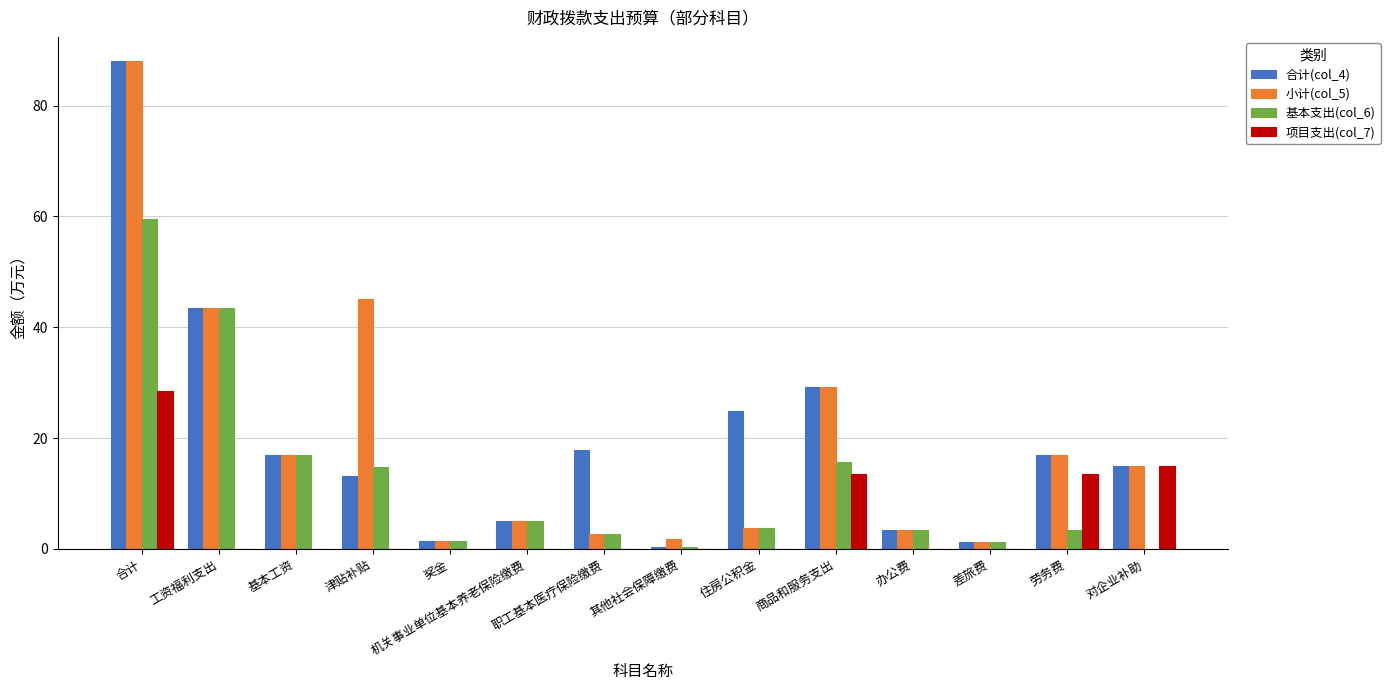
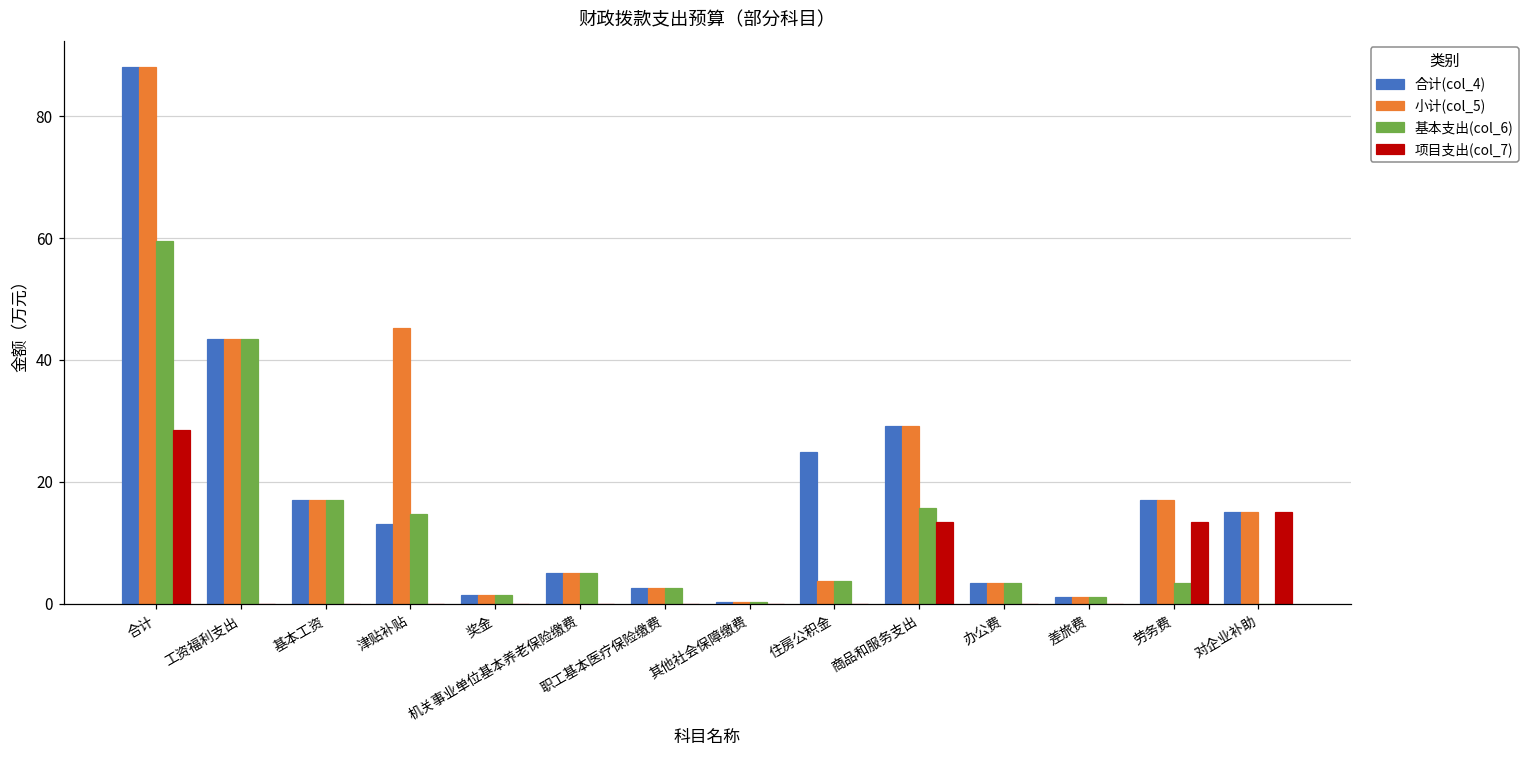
合计(col_4), 职工基本医疗保险缴费: 18 -> 3
小计(col_5), 其他社会保障缴费: 2 -> 0
